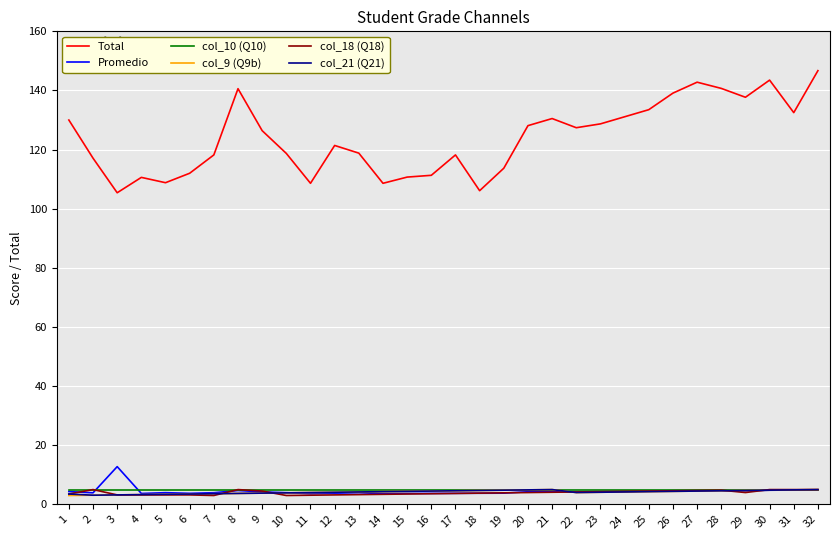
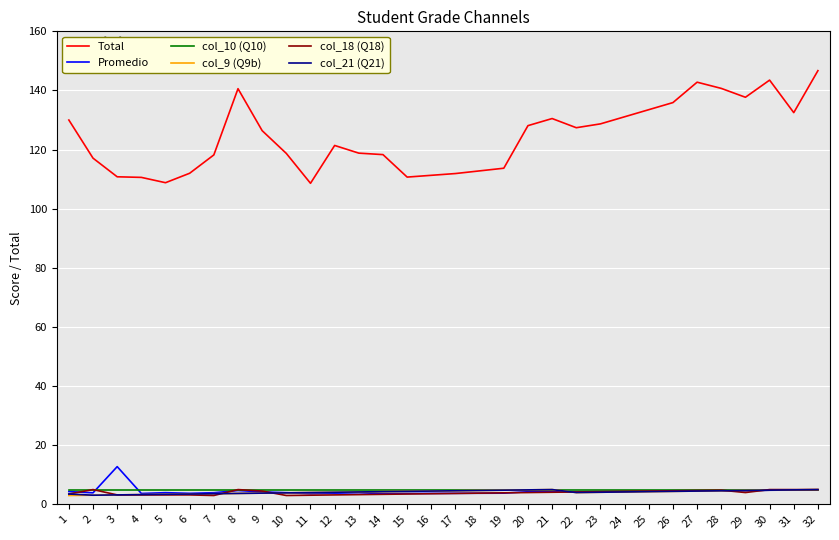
Total, 3: 105 -> 111
Total, 14: 109 -> 118
Total, 17: 118 -> 112
Total, 18: 106 -> 113
Total, 26: 139 -> 136
